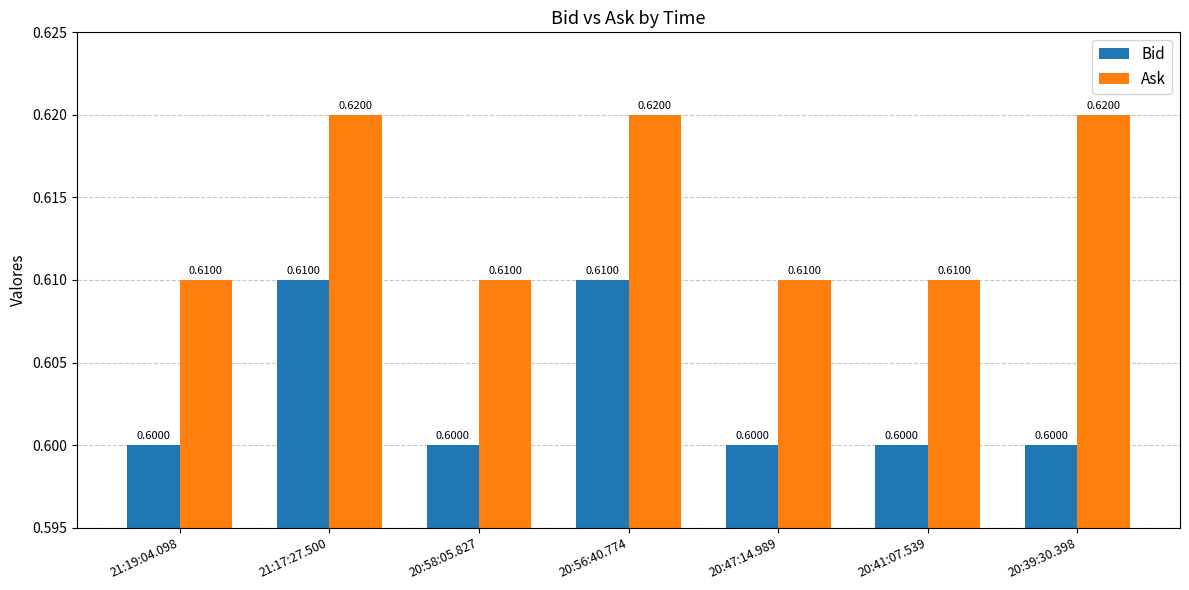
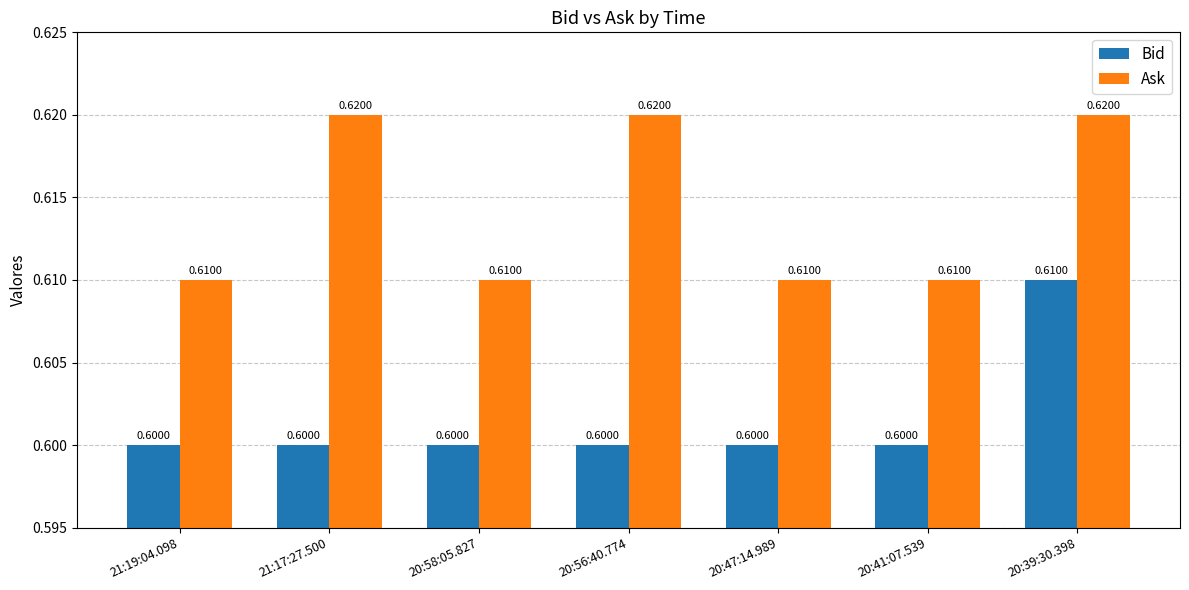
Bid, 21:17:27.500: 0.6100 -> 0.6000
Bid, 20:56:40.774: 0.6100 -> 0.6000
Bid, 20:39:30.398: 0.6000 -> 0.6100
